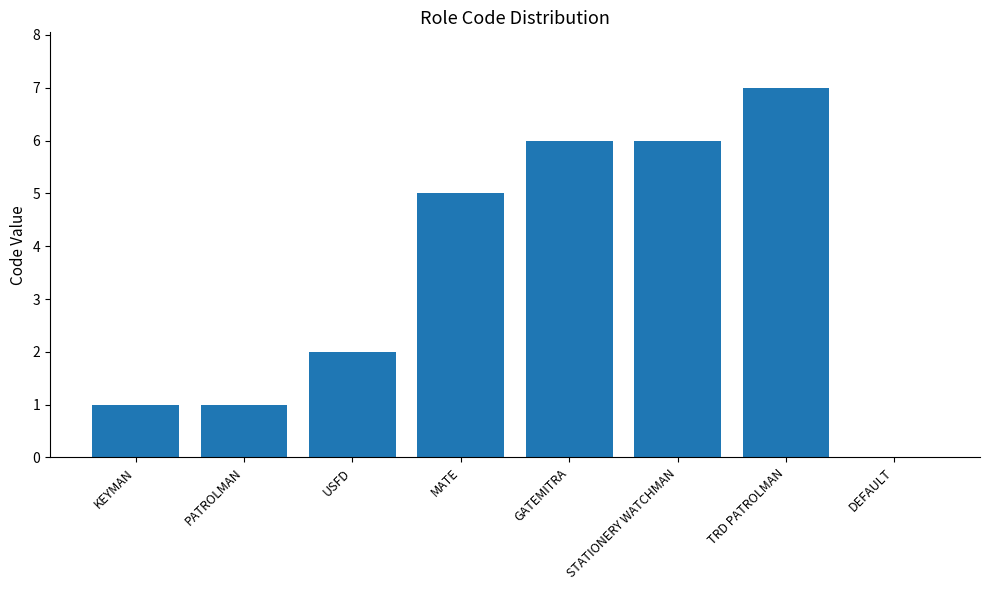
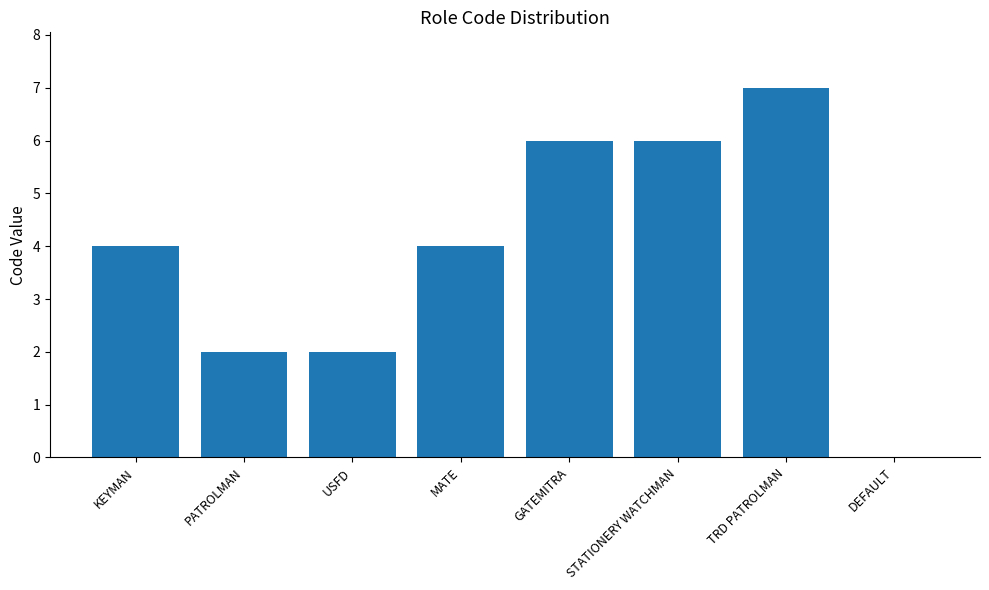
KEYMAN: 1 -> 4
PATROLMAN: 1 -> 2
MATE: 5 -> 4
